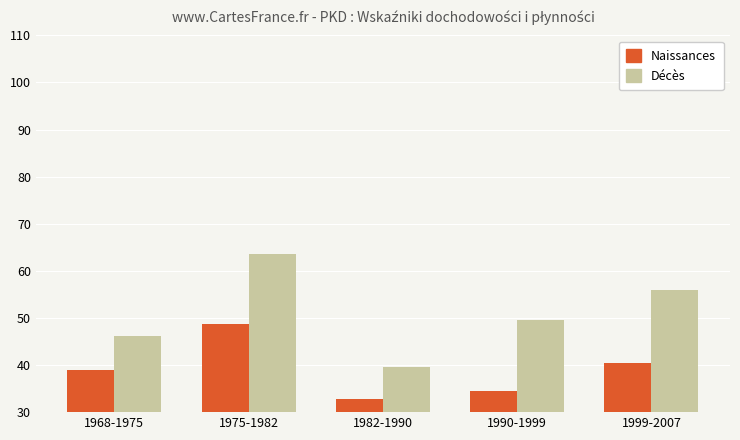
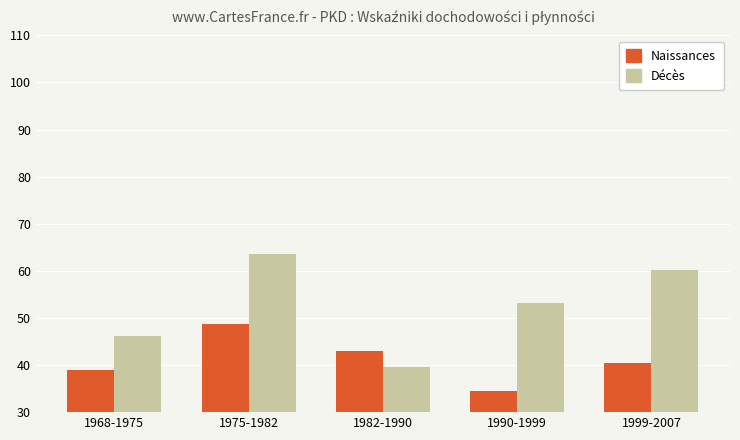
Naissances, 1982-1990: 33 -> 43
Décès, 1990-1999: 50 -> 53
Décès, 1999-2007: 56 -> 60
